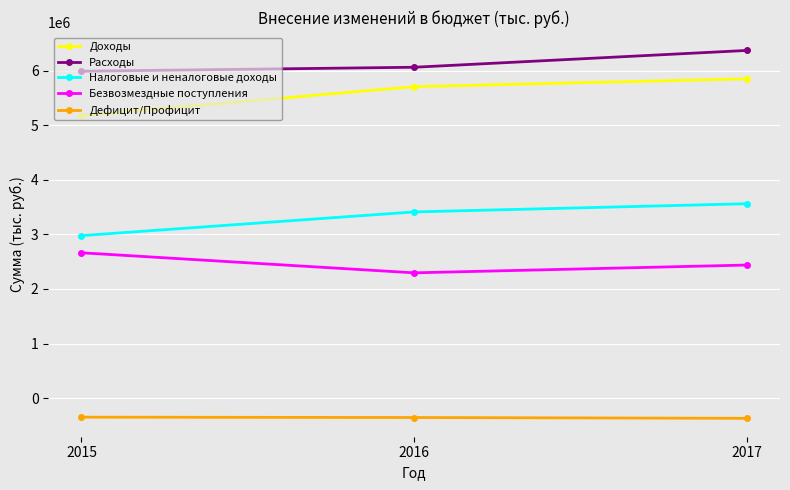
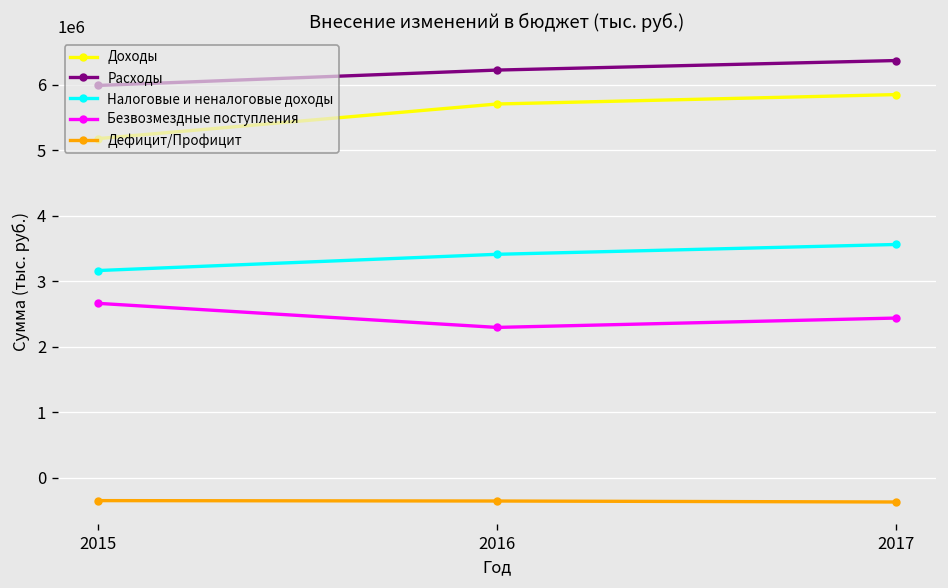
Налоговые и неналоговые доходы, 2015: 3000000 -> 3200000
Расходы, 2016: 6100000 -> 6200000
